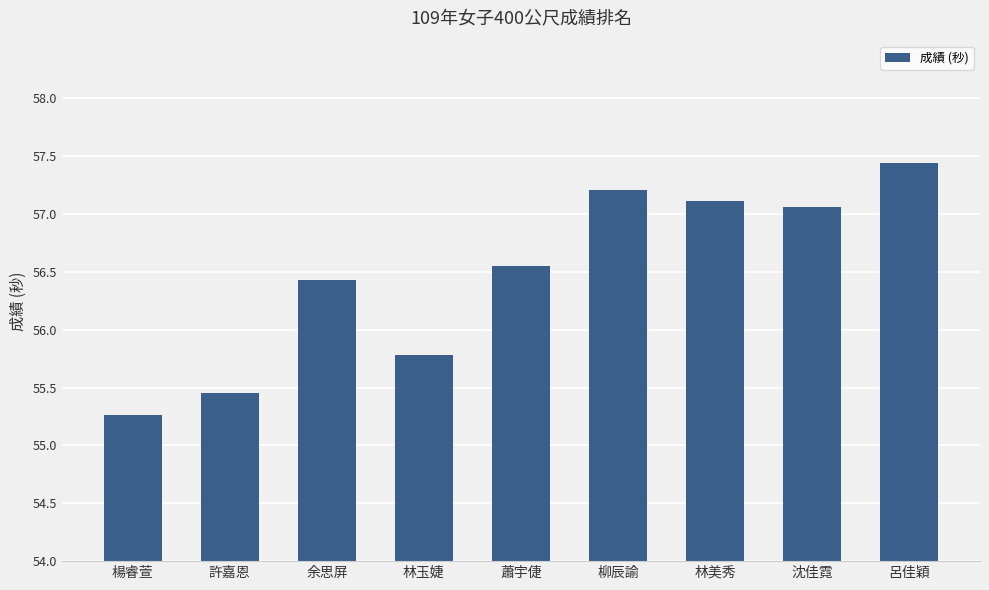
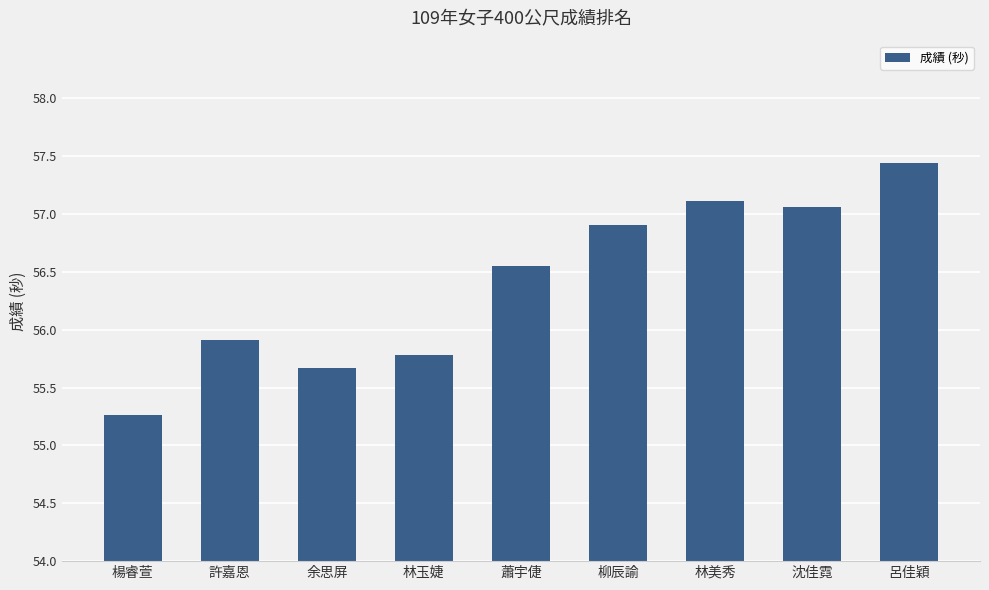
許嘉恩: 55.45 -> 55.91
余思屏: 56.43 -> 55.67
柳辰諭: 57.21 -> 56.91
